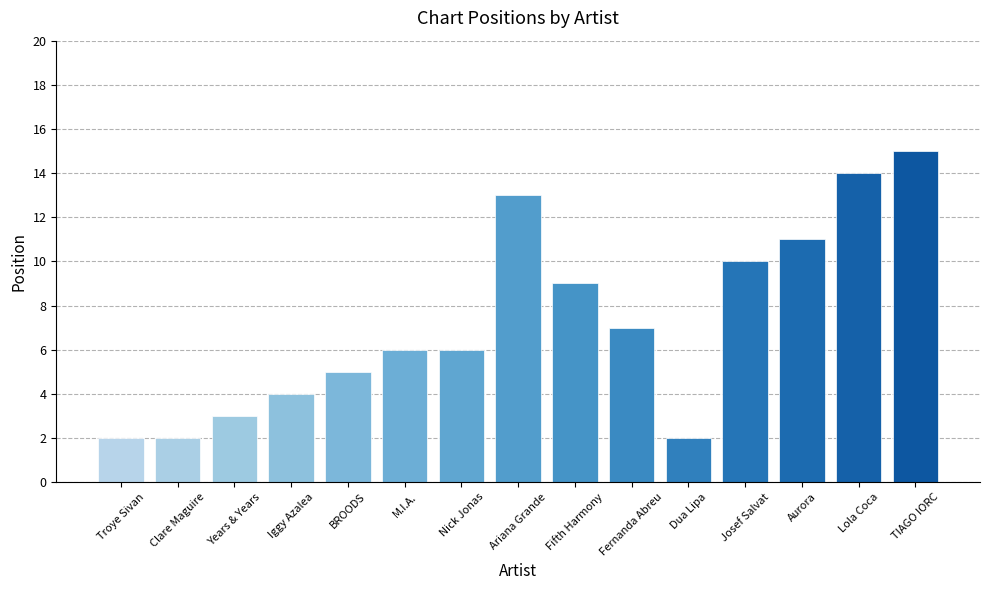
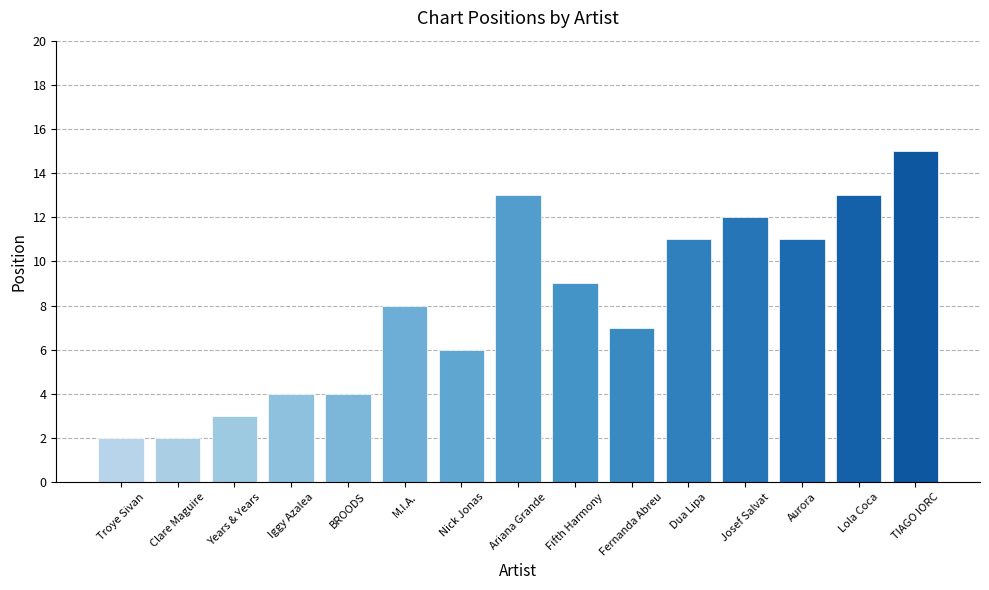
BROODS: 5 -> 4
M.I.A.: 6 -> 8
Dua Lipa: 2 -> 11
Josef Salvat: 10 -> 12
Lola Coca: 14 -> 13
